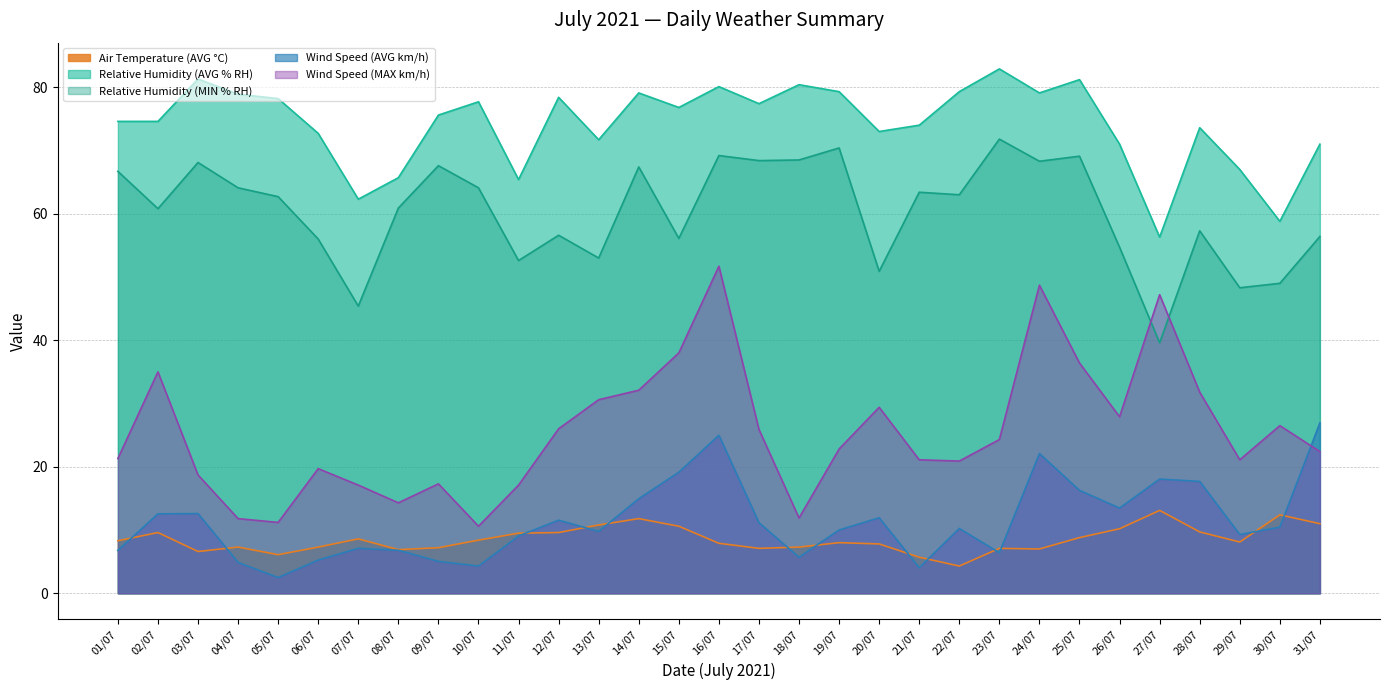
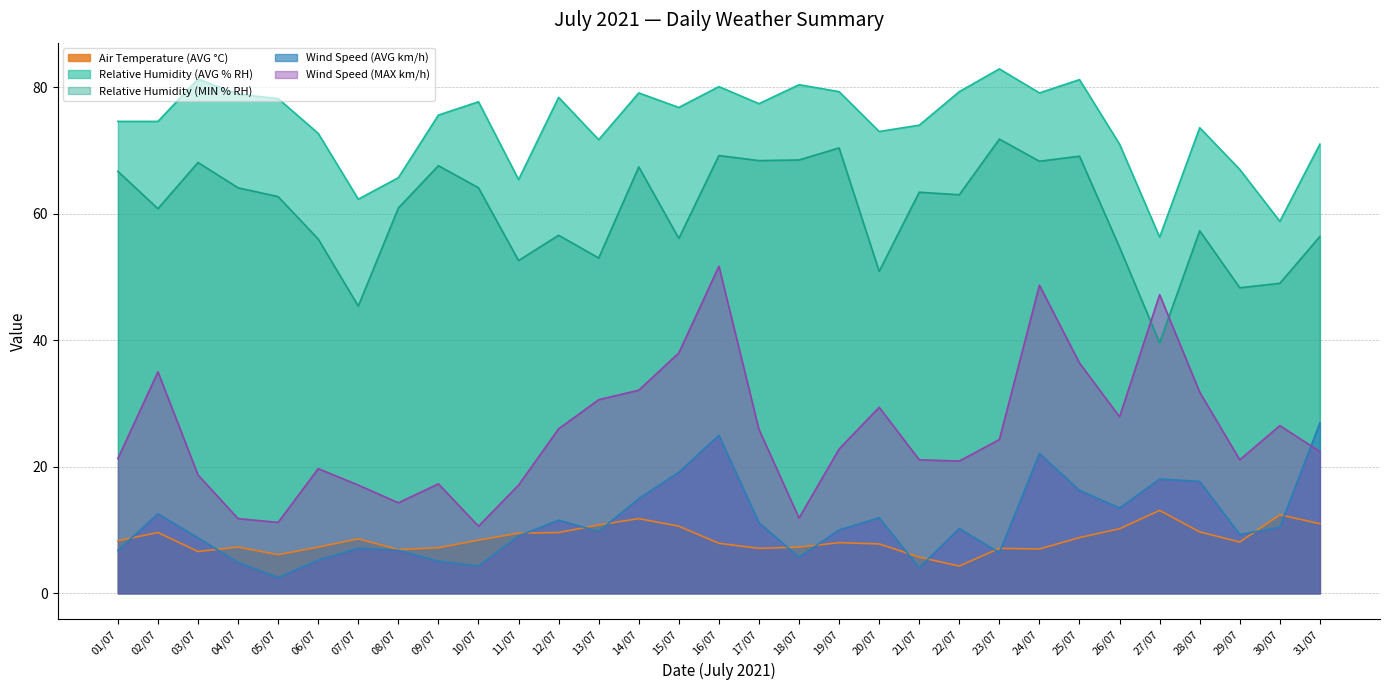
Wind Speed (AVG km/h), 03/07: 13 -> 9
